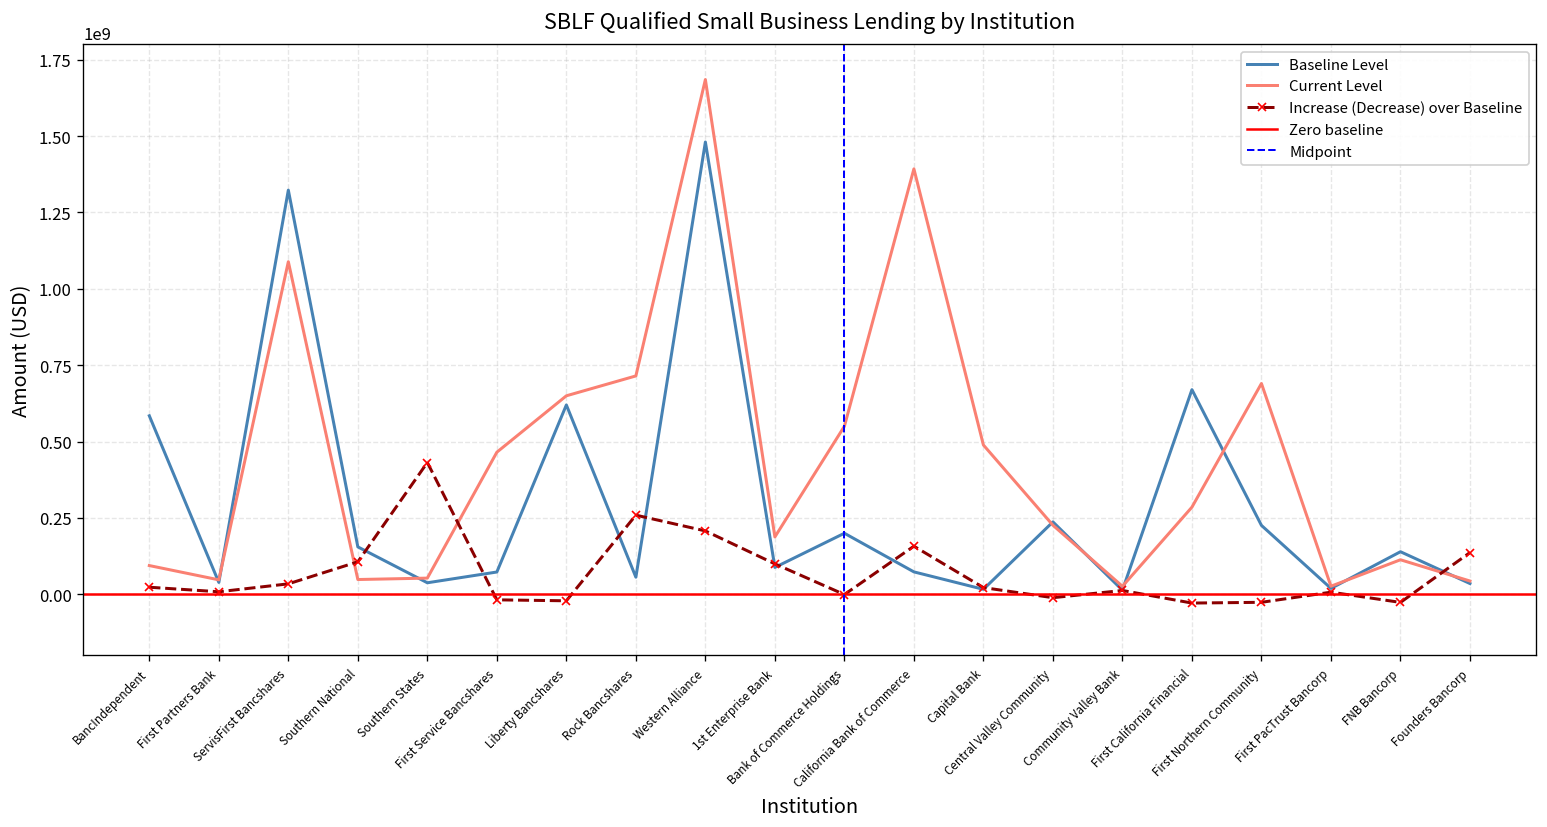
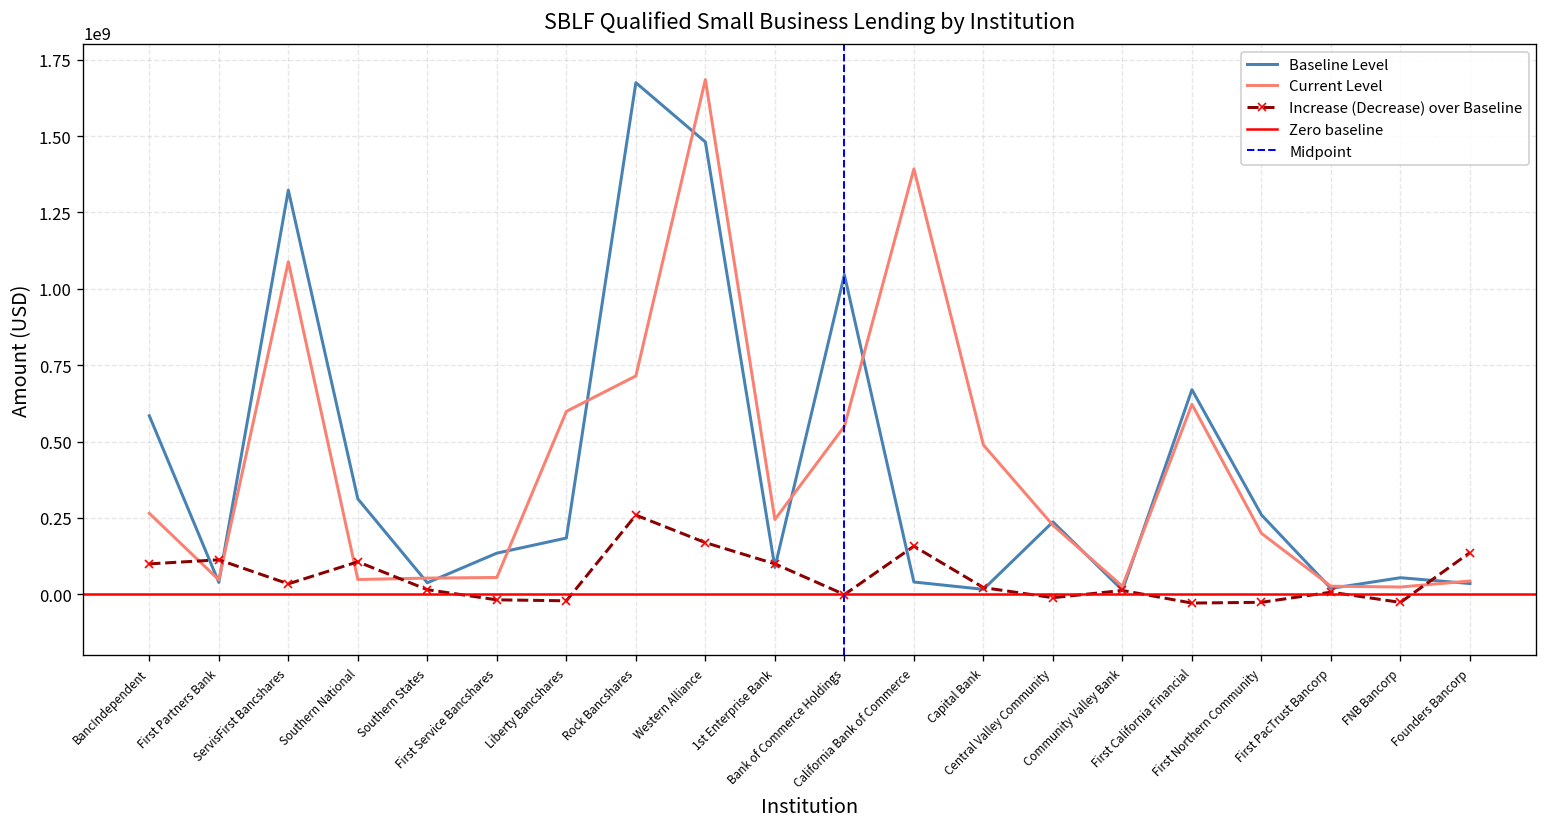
Current Level, BancIndependent: 90000000 -> 270000000
Increase (Decrease) over Baseline, BancIndependent: 20000000 -> 100000000
Increase (Decrease) over Baseline, First Partners Bank: 10000000 -> 110000000
Baseline Level, Southern National: 160000000 -> 310000000
Increase (Decrease) over Baseline, Southern States: 430000000 -> 20000000
Baseline Level, First Service Bancshares: 70000000 -> 130000000
Current Level, First Service Bancshares: 470000000 -> 60000000
Baseline Level, Liberty Bancshares: 620000000 -> 180000000
Current Level, Liberty Bancshares: 650000000 -> 600000000
Baseline Level, Rock Bancshares: 60000000 -> 1670000000
Increase (Decrease) over Baseline, Western Alliance: 210000000 -> 170000000
Current Level, 1st Enterprise Bank: 190000000 -> 250000000
Baseline Level, Bank of Commerce Holdings: 200000000 -> 1050000000
Baseline Level, California Bank of Commerce: 70000000 -> 40000000
Current Level, First California Financial: 290000000 -> 620000000
Baseline Level, First Northern Community: 230000000 -> 260000000
Current Level, First Northern Community: 690000000 -> 200000000
Baseline Level, FNB Bancorp: 140000000 -> 50000000
Current Level, FNB Bancorp: 110000000 -> 20000000
